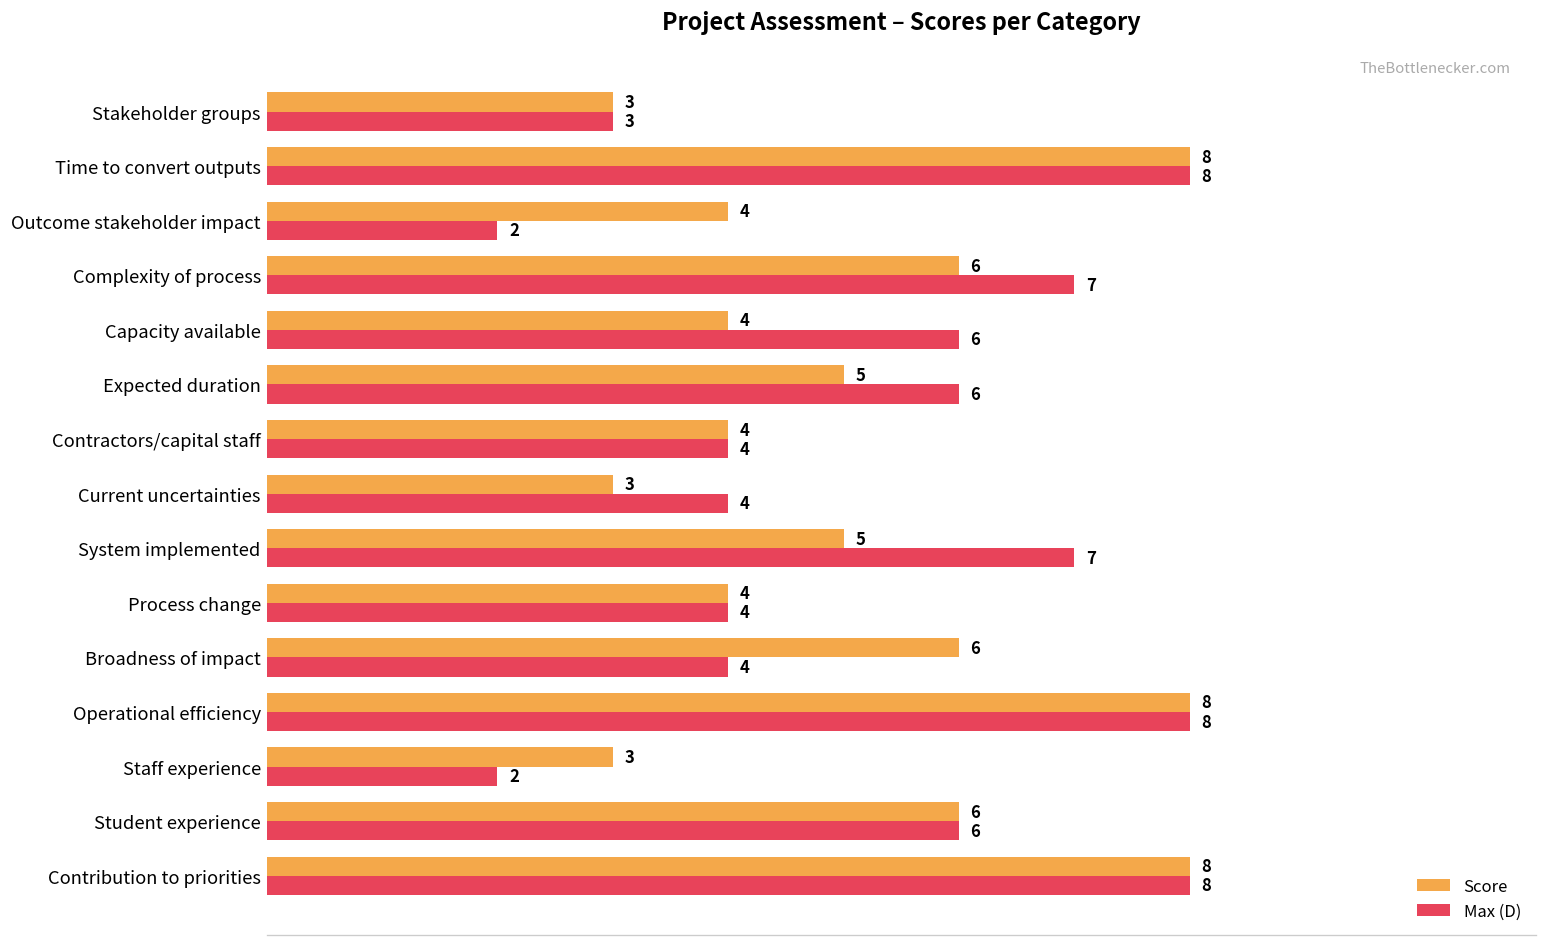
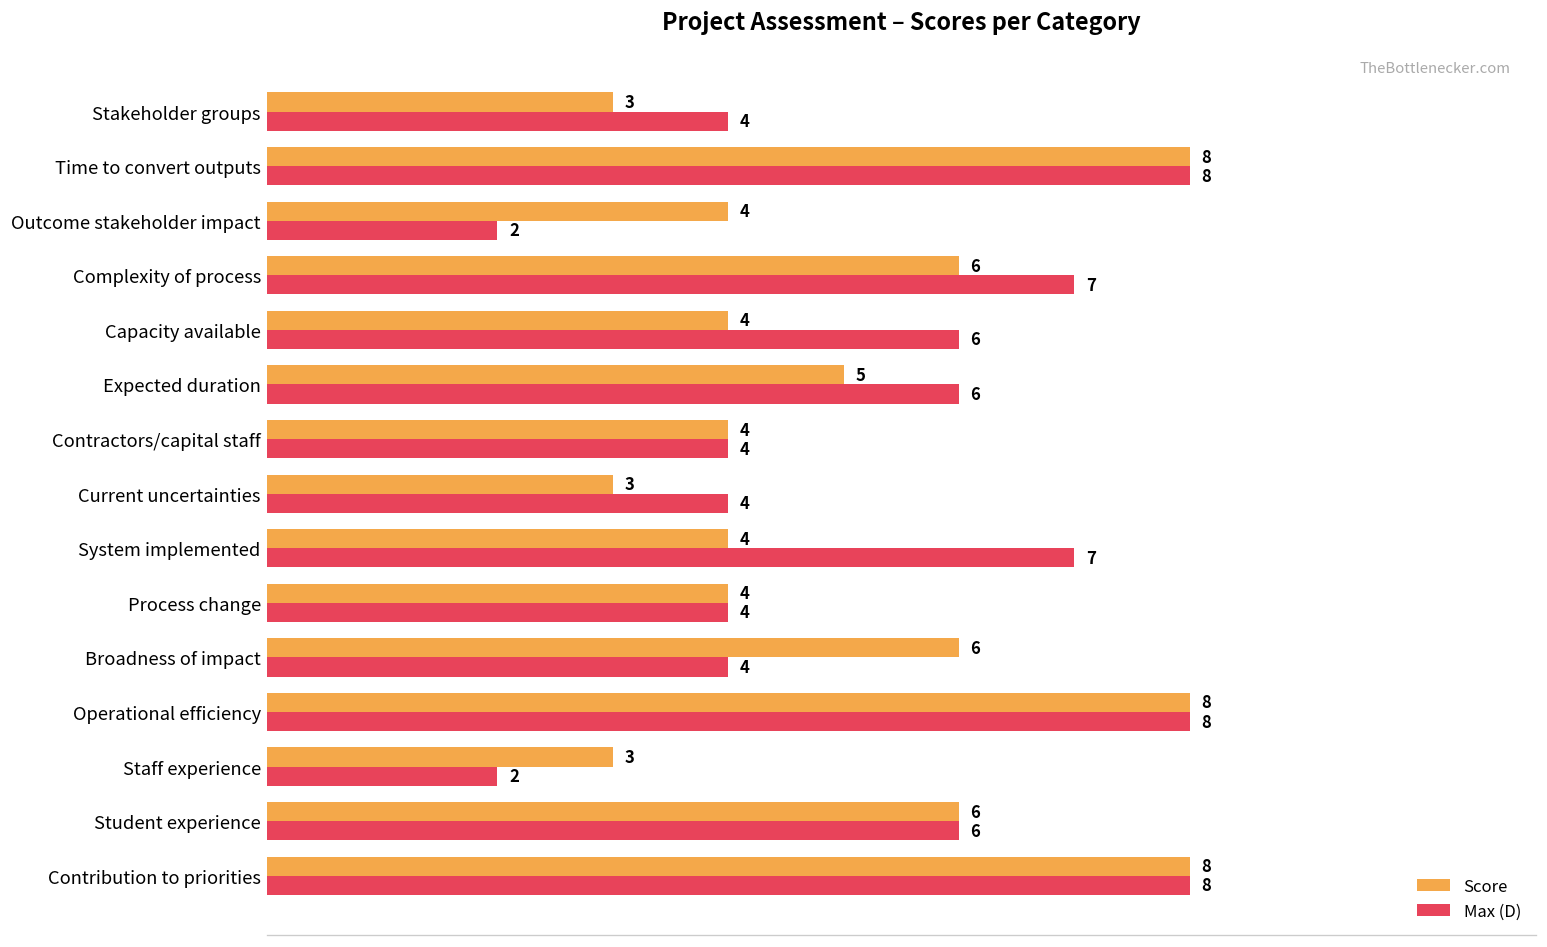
Max (D), Stakeholder groups: 3 -> 4
Score, System implemented: 5 -> 4
